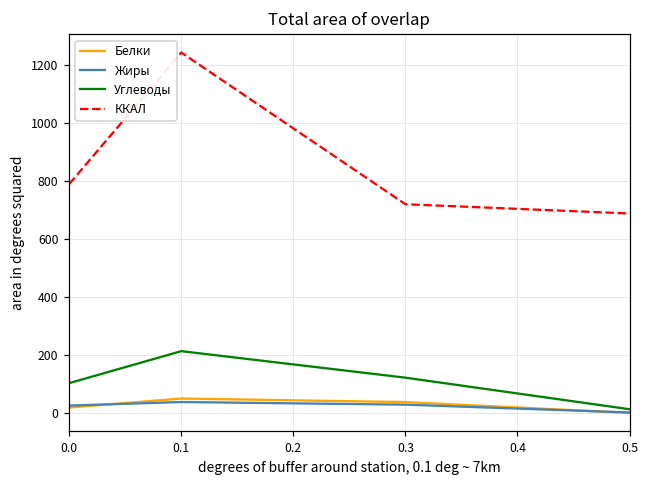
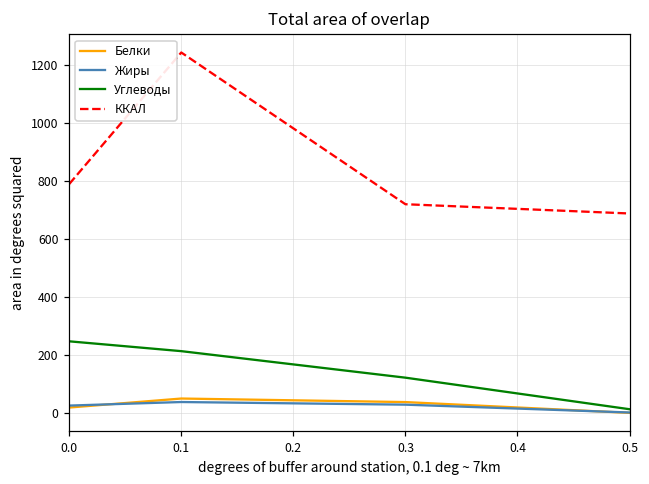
Углеводы, 0.0: 100 -> 250
